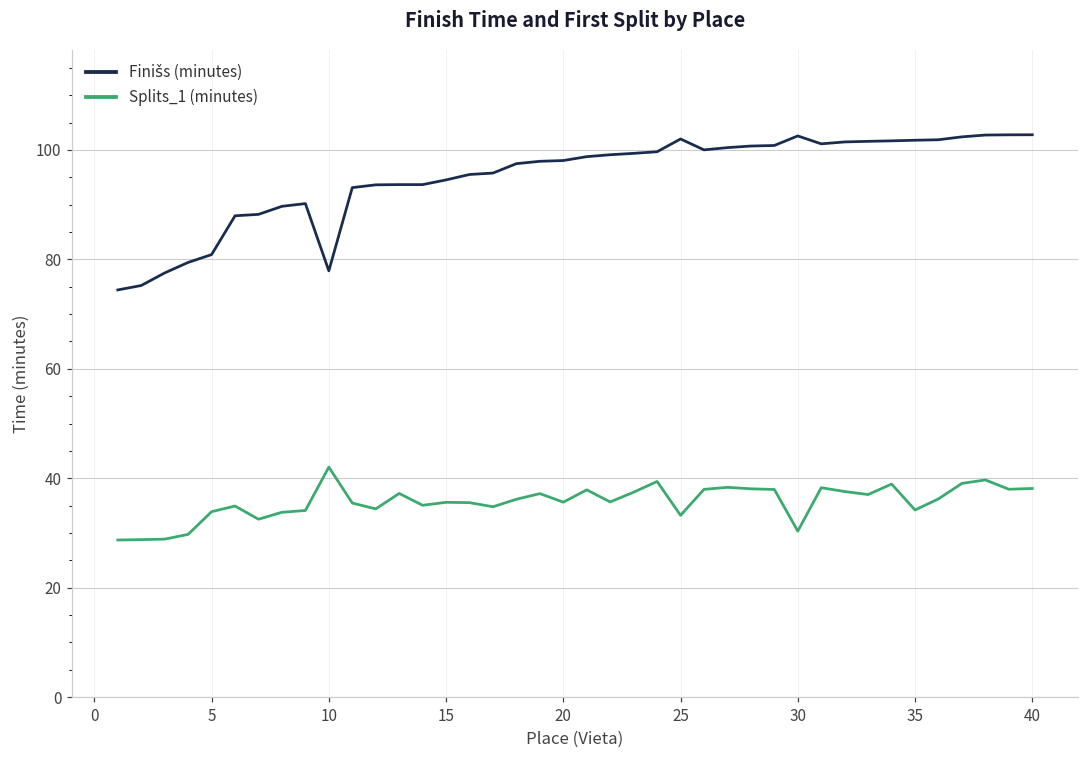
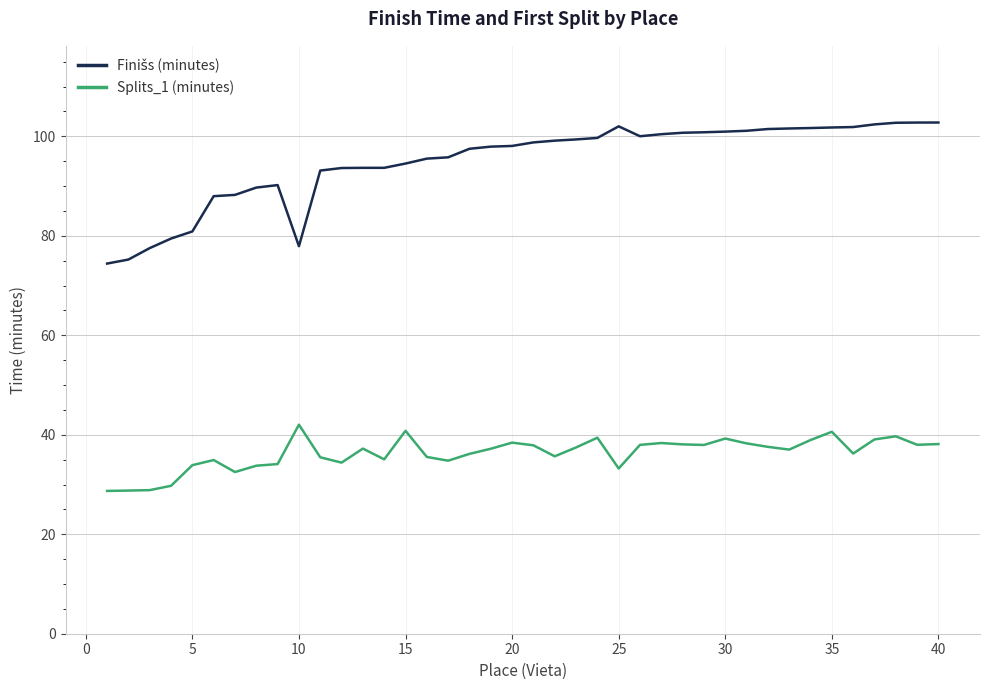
Splits_1 (minutes), 15: 36 -> 41
Splits_1 (minutes), 20: 36 -> 38
Finišs (minutes), 30: 103 -> 101
Splits_1 (minutes), 30: 30 -> 39
Splits_1 (minutes), 35: 34 -> 41
